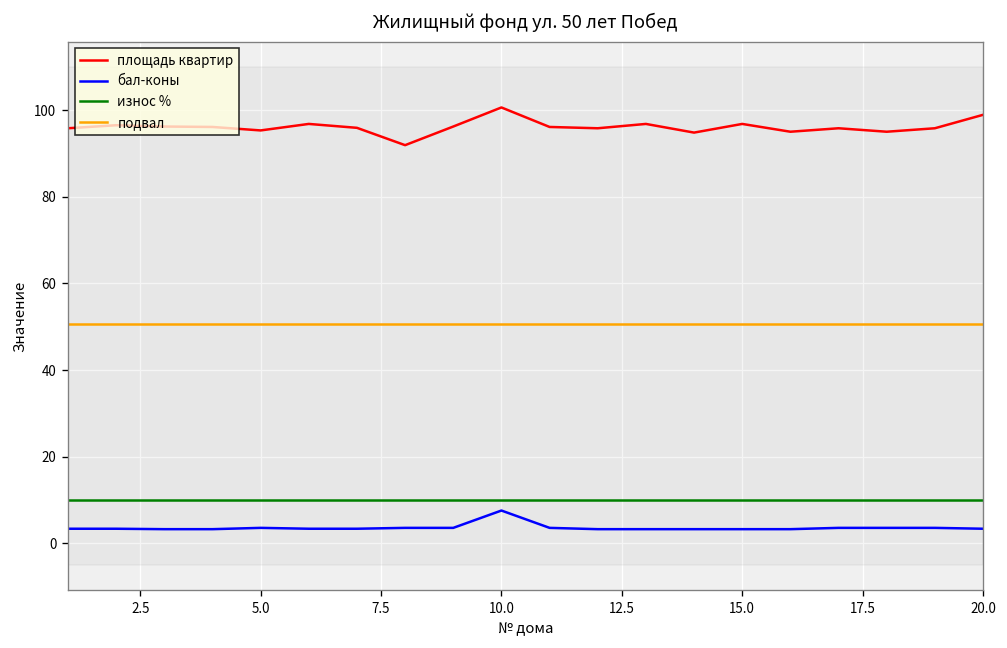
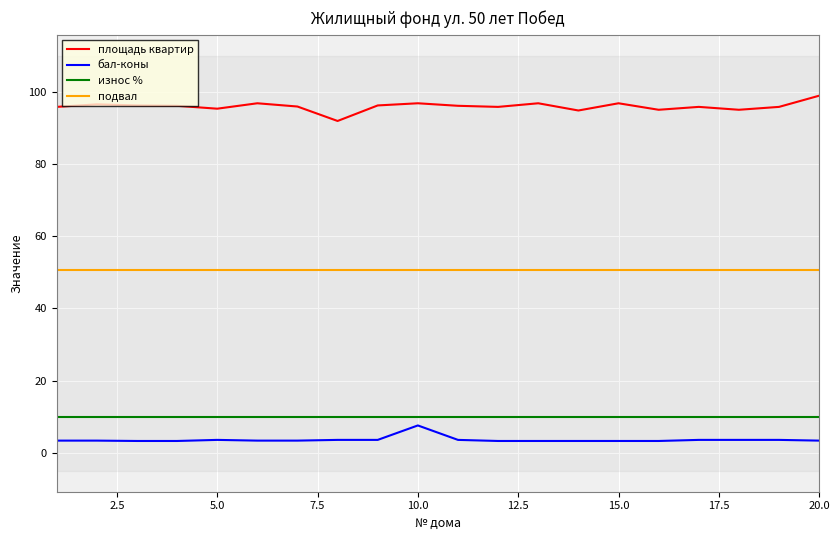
площадь квартир, 10.0: 101 -> 97
